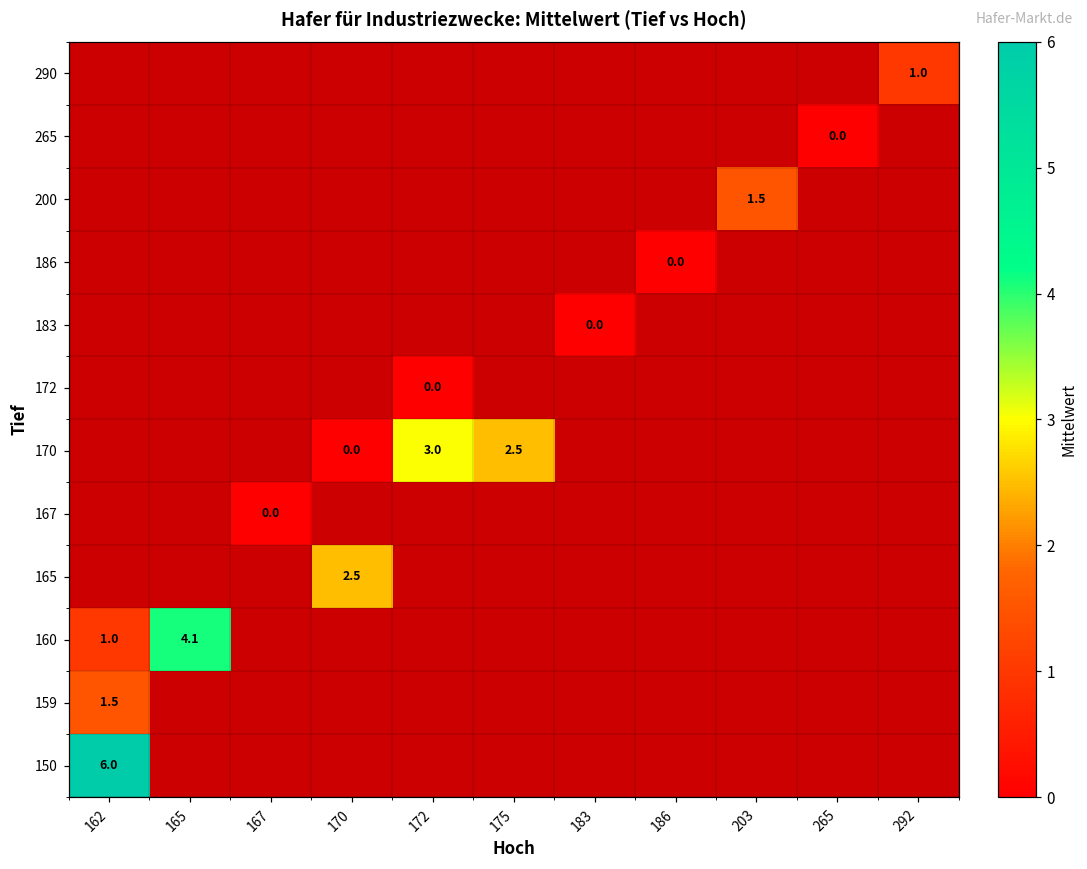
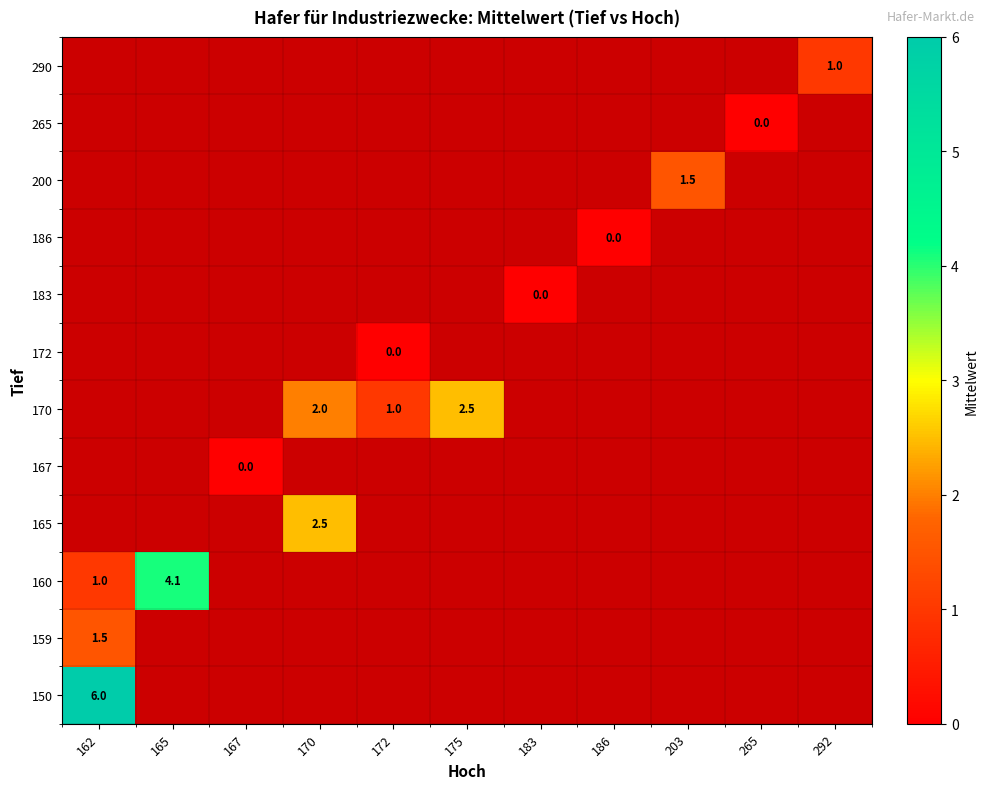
170, 170: 0.0 -> 2.0
170, 172: 3.0 -> 1.0
